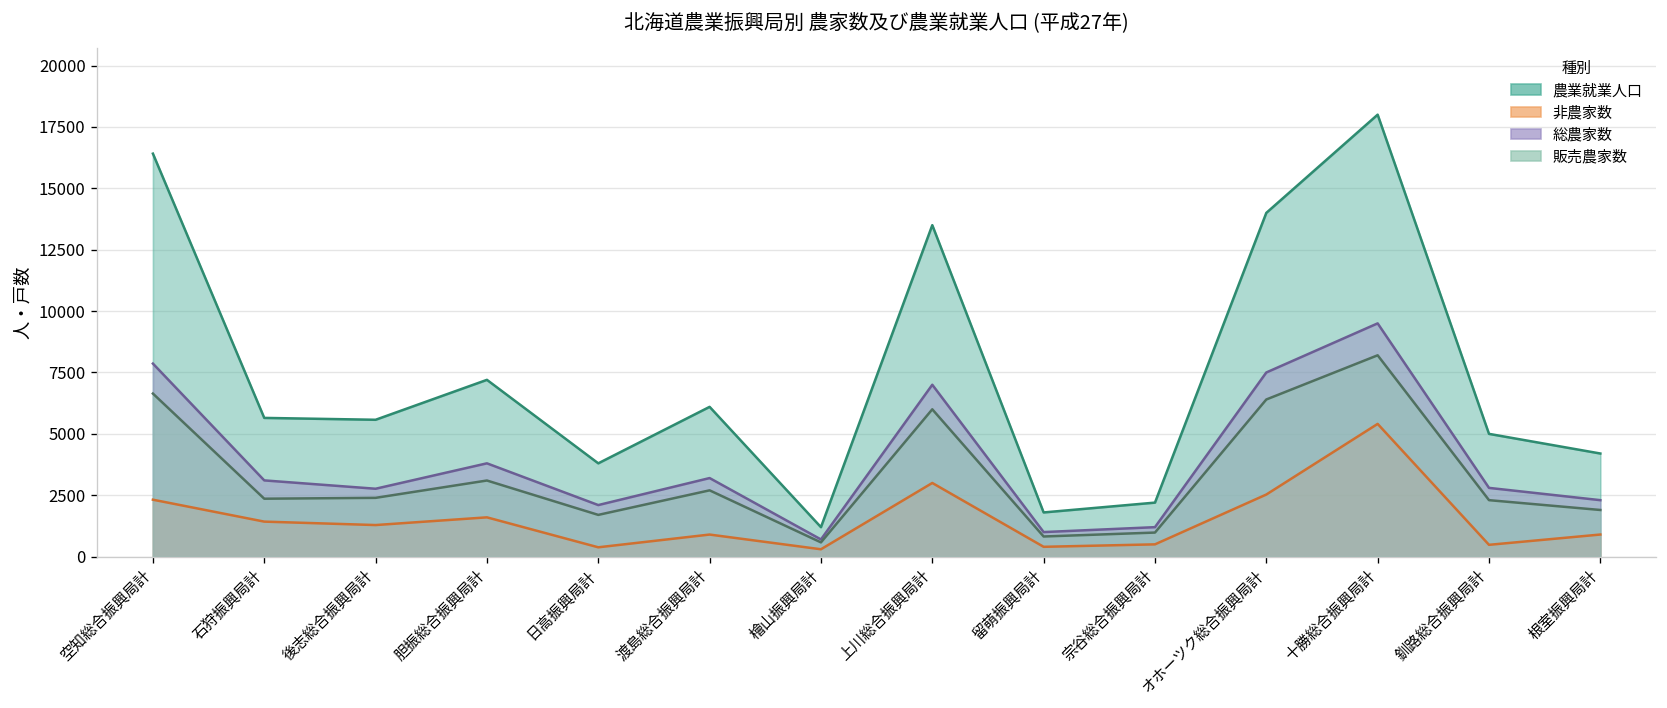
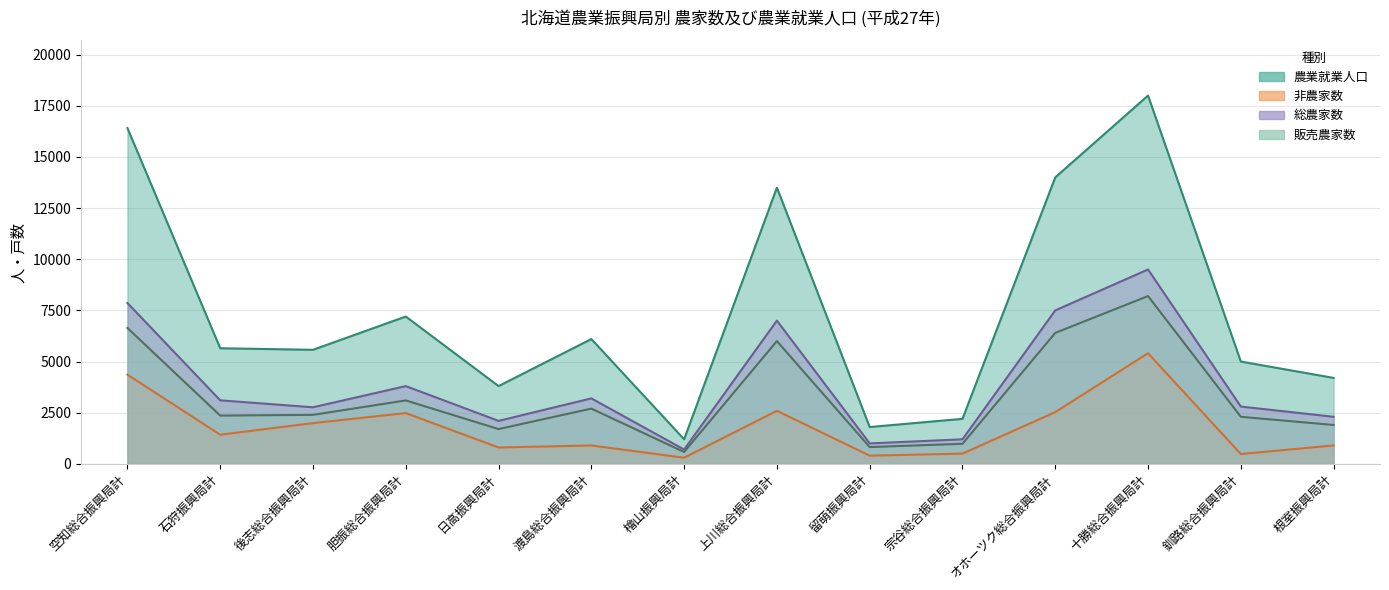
非農家数, 空知総合振興局計: 2300 -> 4400
非農家数, 後志総合振興局計: 1300 -> 2000
非農家数, 胆振総合振興局計: 1600 -> 2500
非農家数, 日高振興局計: 400 -> 800
非農家数, 上川総合振興局計: 3000 -> 2600
